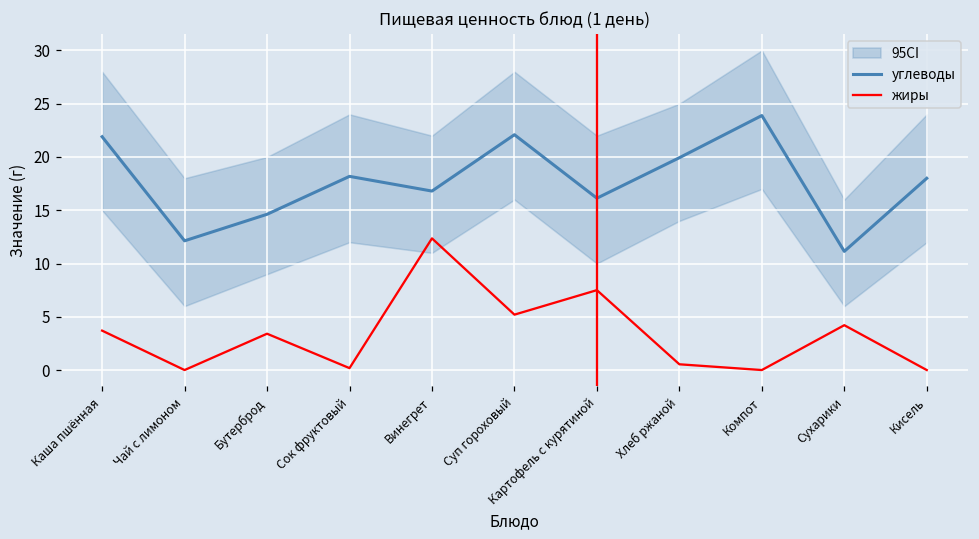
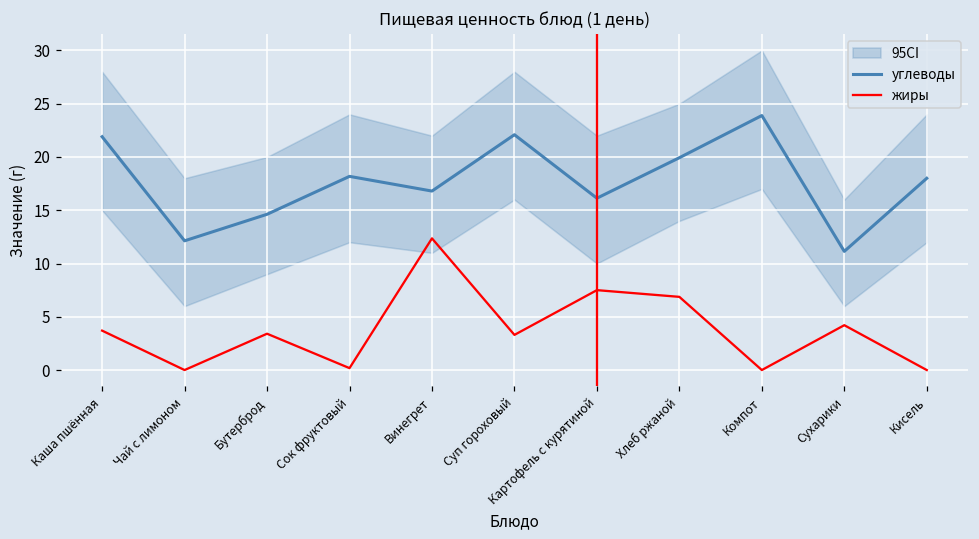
жиры, Суп гороховый: 5 -> 3
жиры, Хлеб ржаной: 1 -> 7
